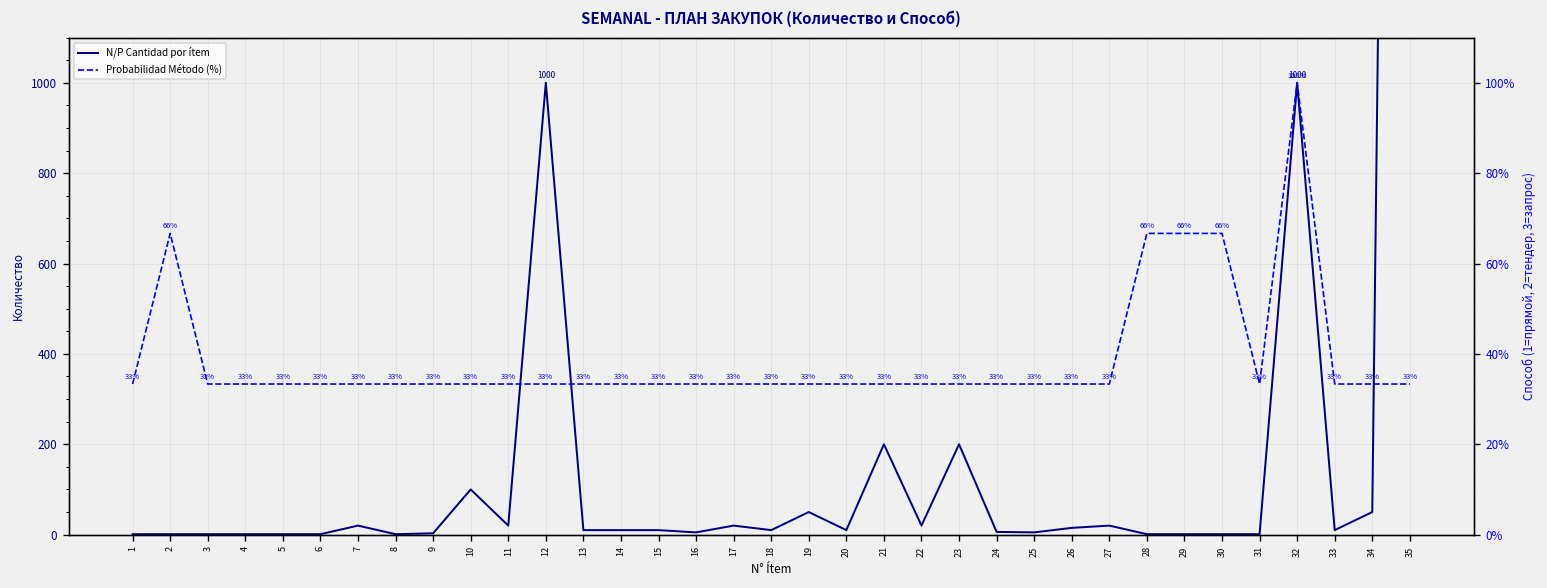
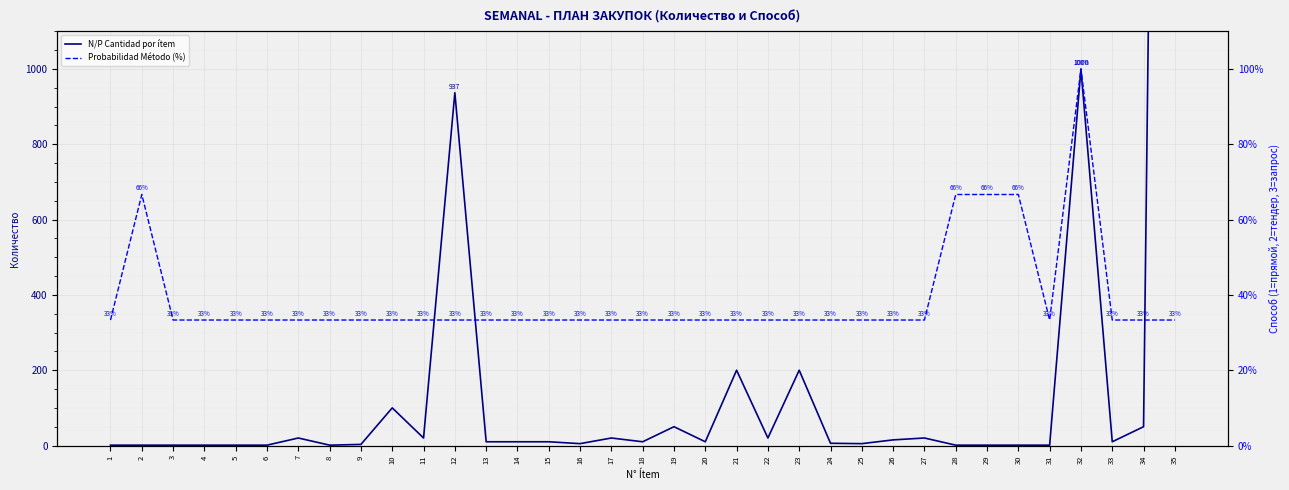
N/P Cantidad por ítem, 12: 1000 -> 937
